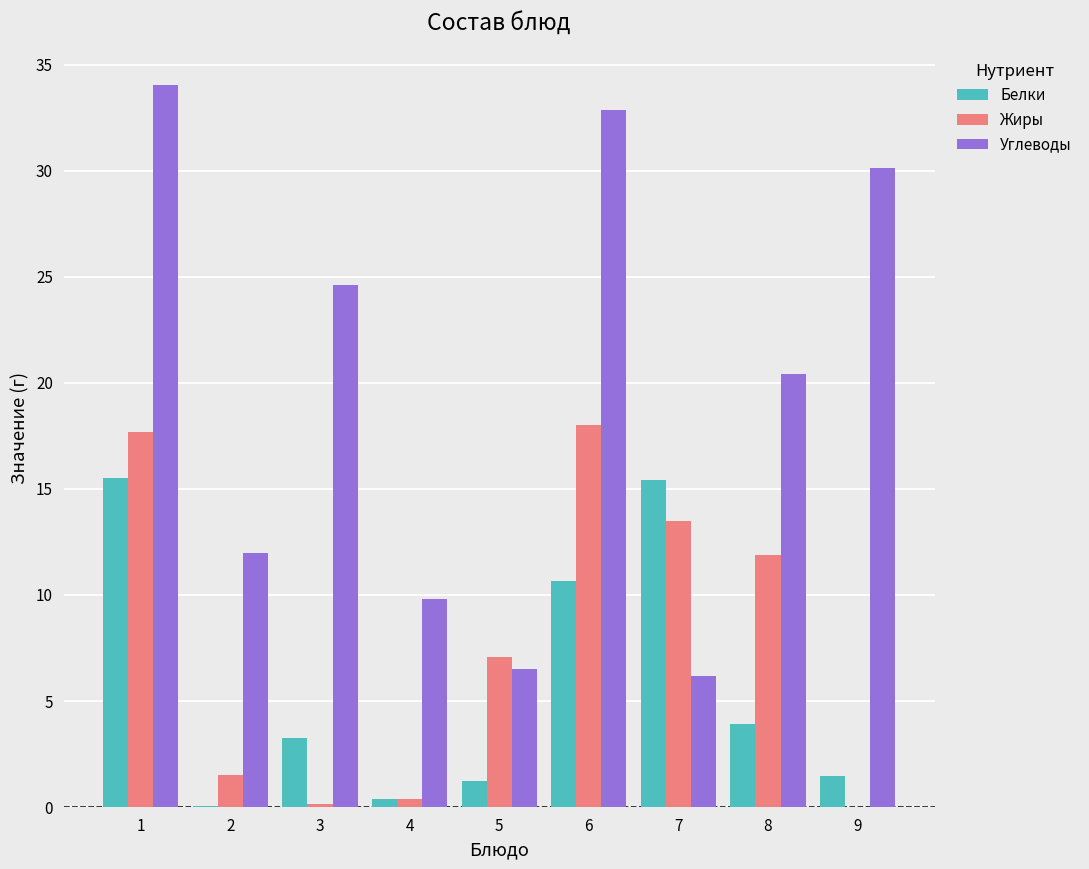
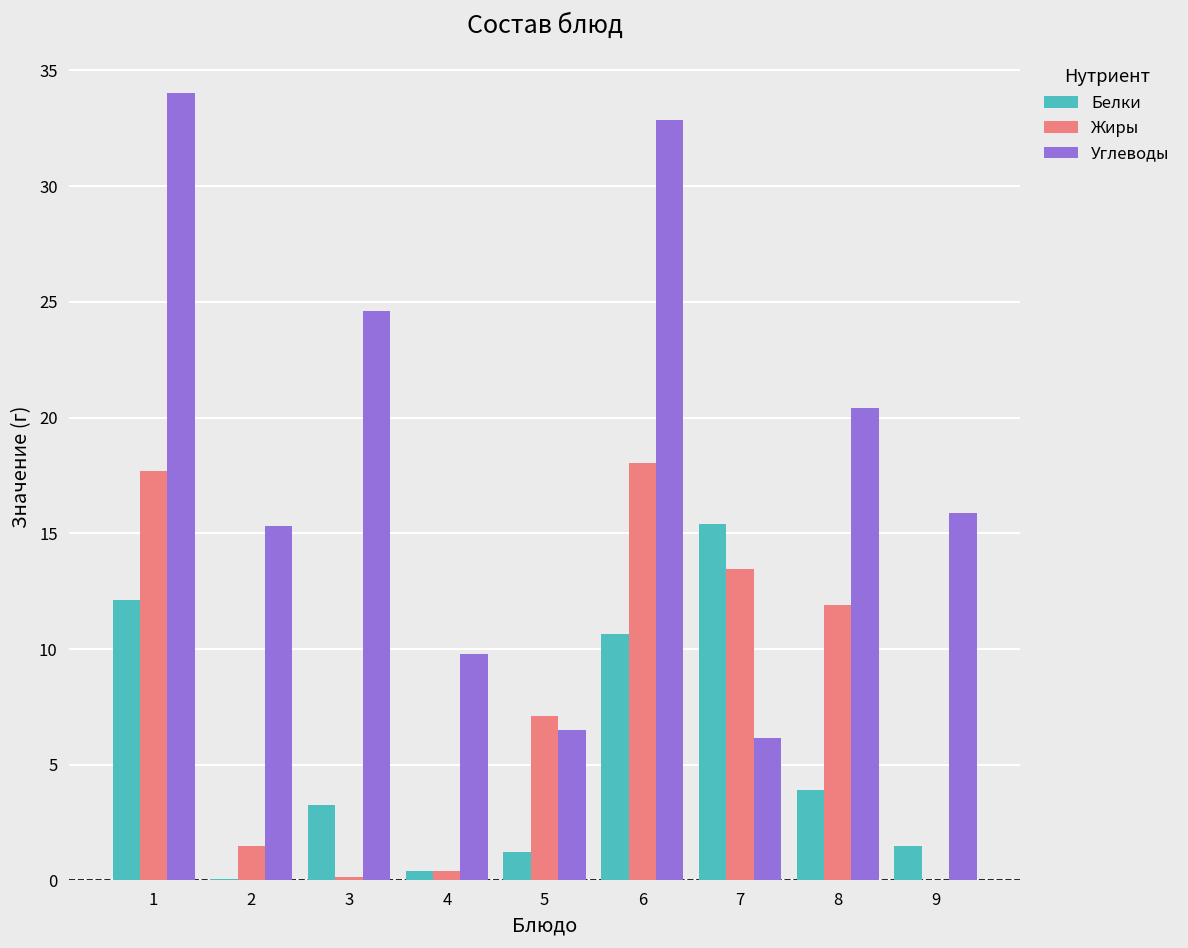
Белки, 1: 15.5 -> 12.1
Углеводы, 2: 12.0 -> 15.3
Углеводы, 9: 30.1 -> 15.9
